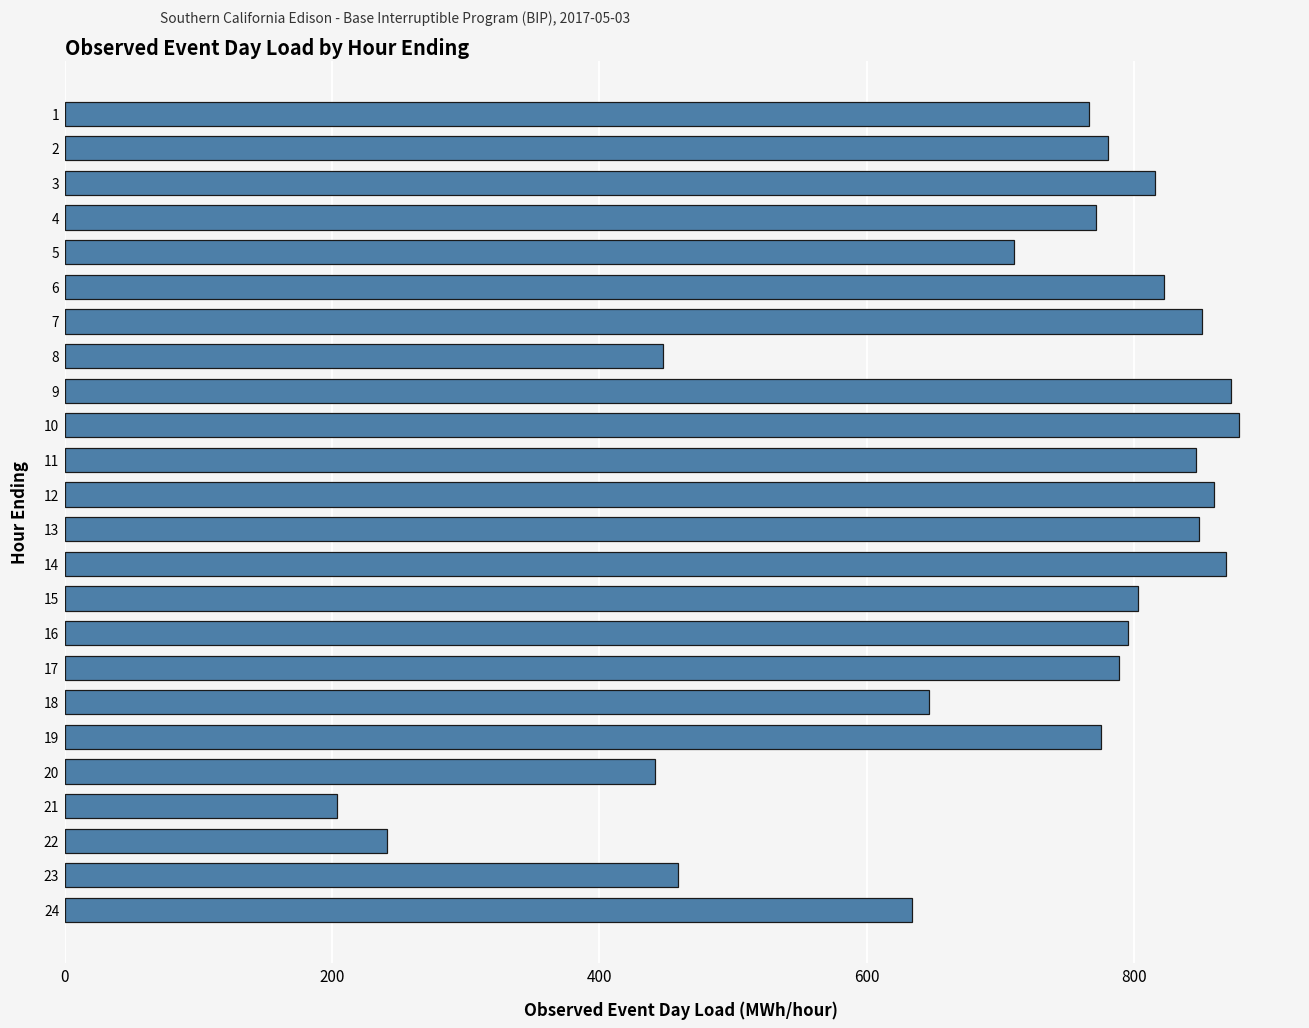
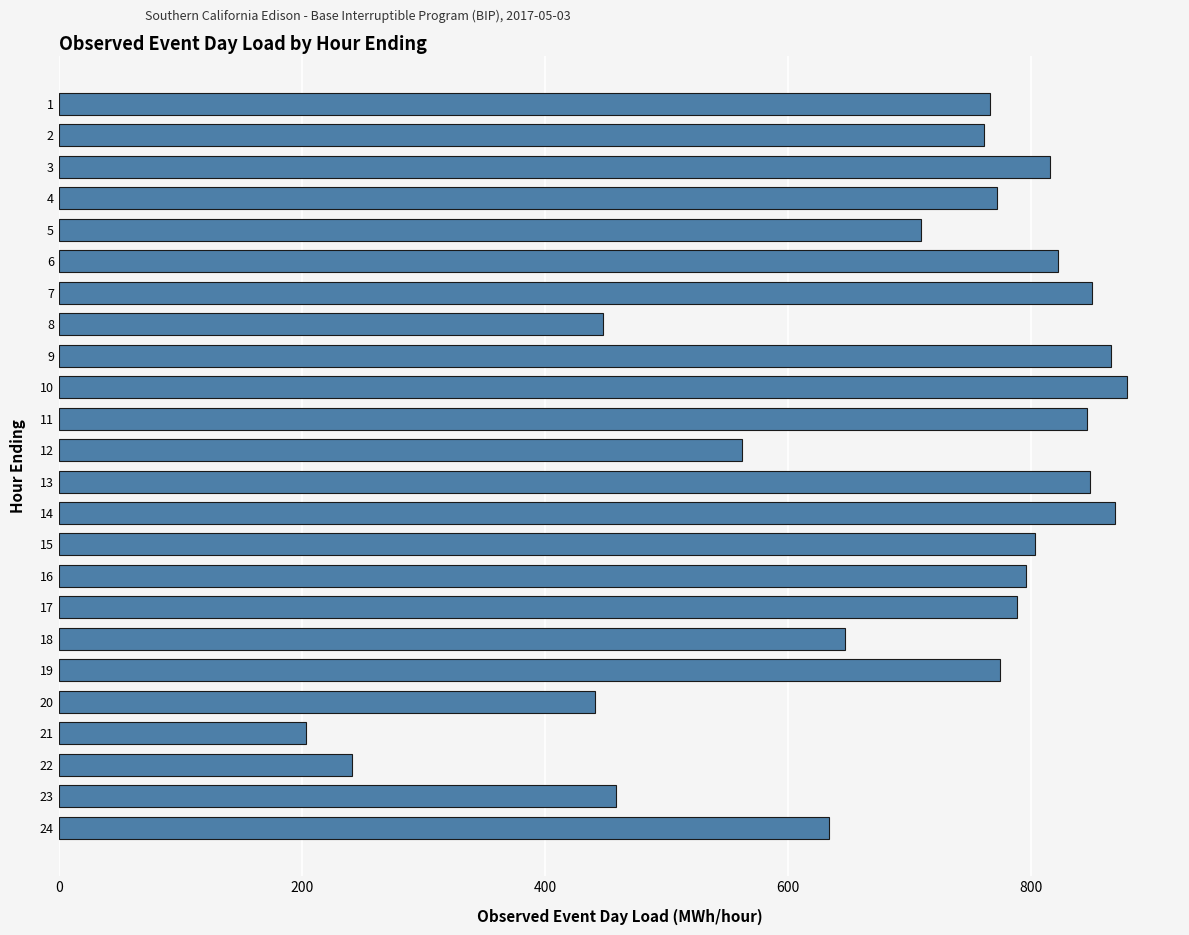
2: 781 -> 761
9: 873 -> 866
12: 860 -> 562
